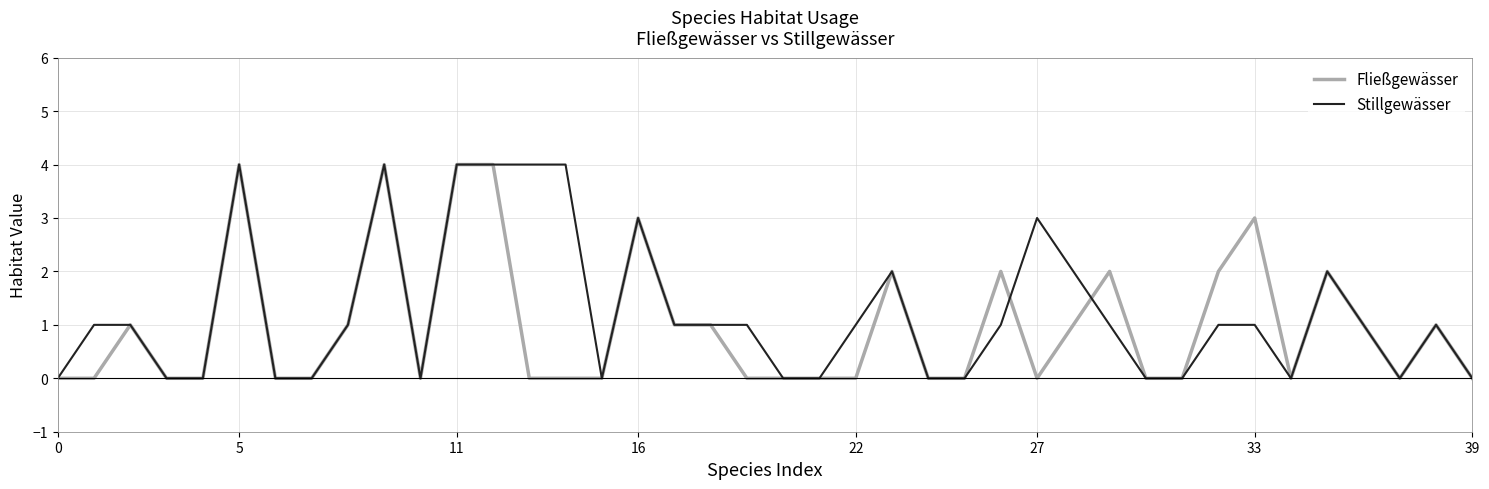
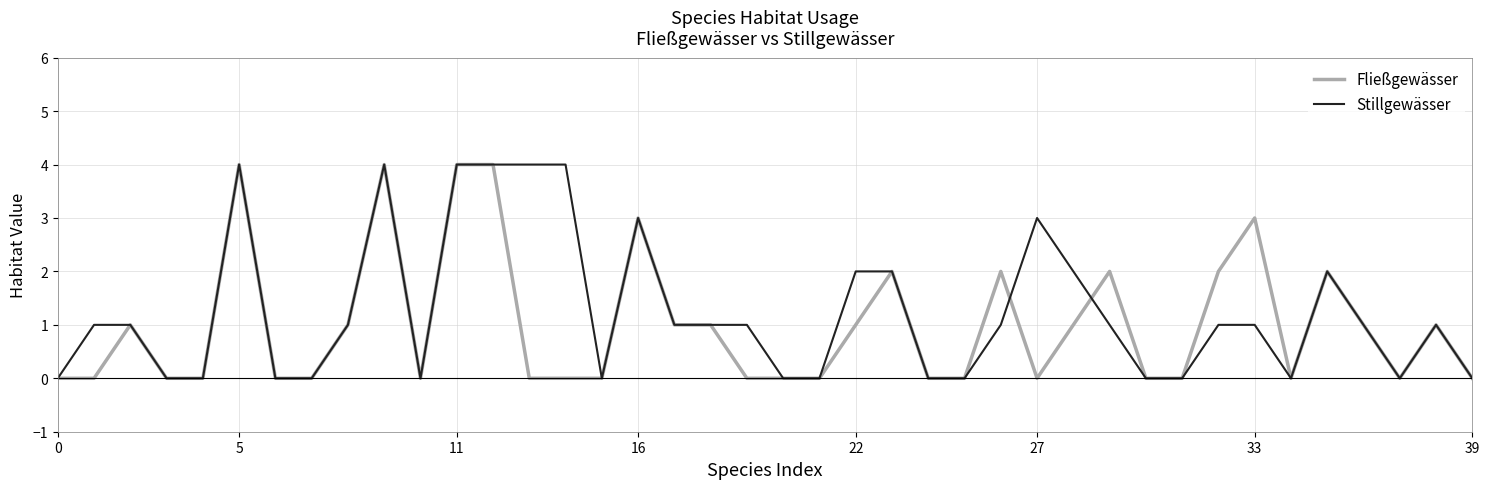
Fließgewässer, 22: 0 -> 1
Stillgewässer, 22: 1 -> 2
